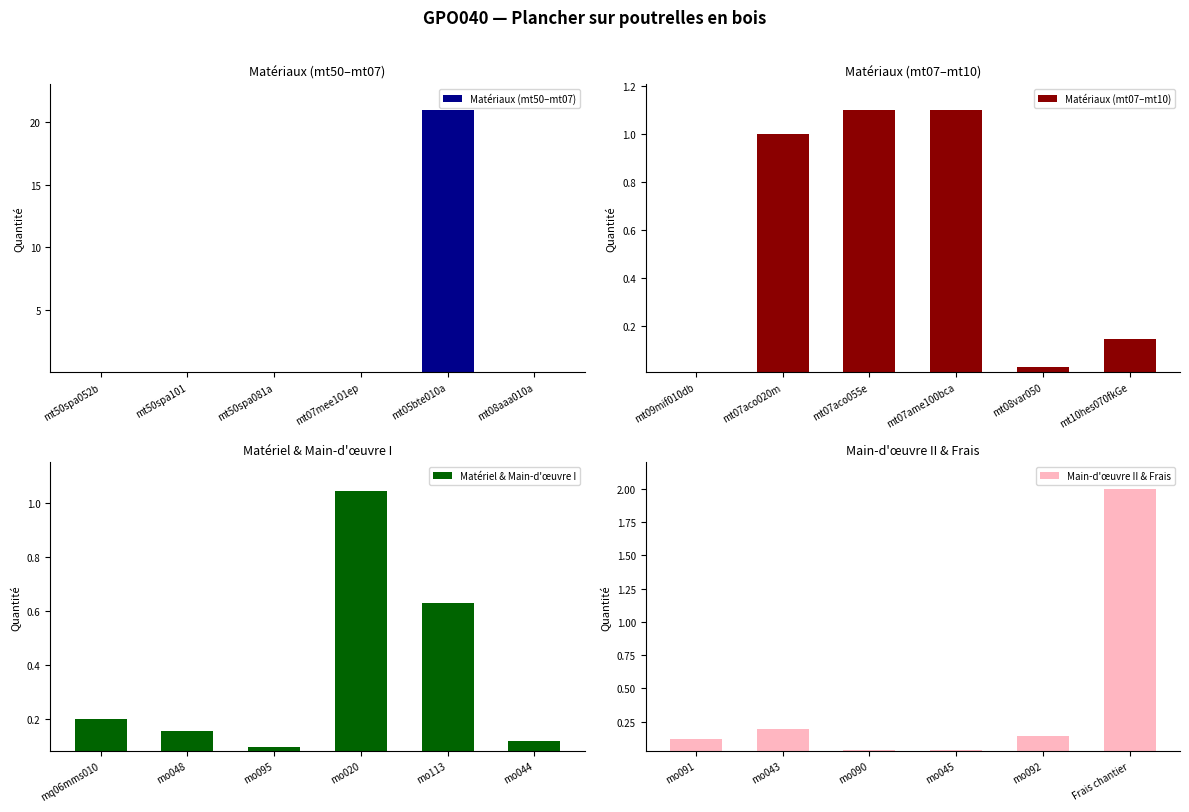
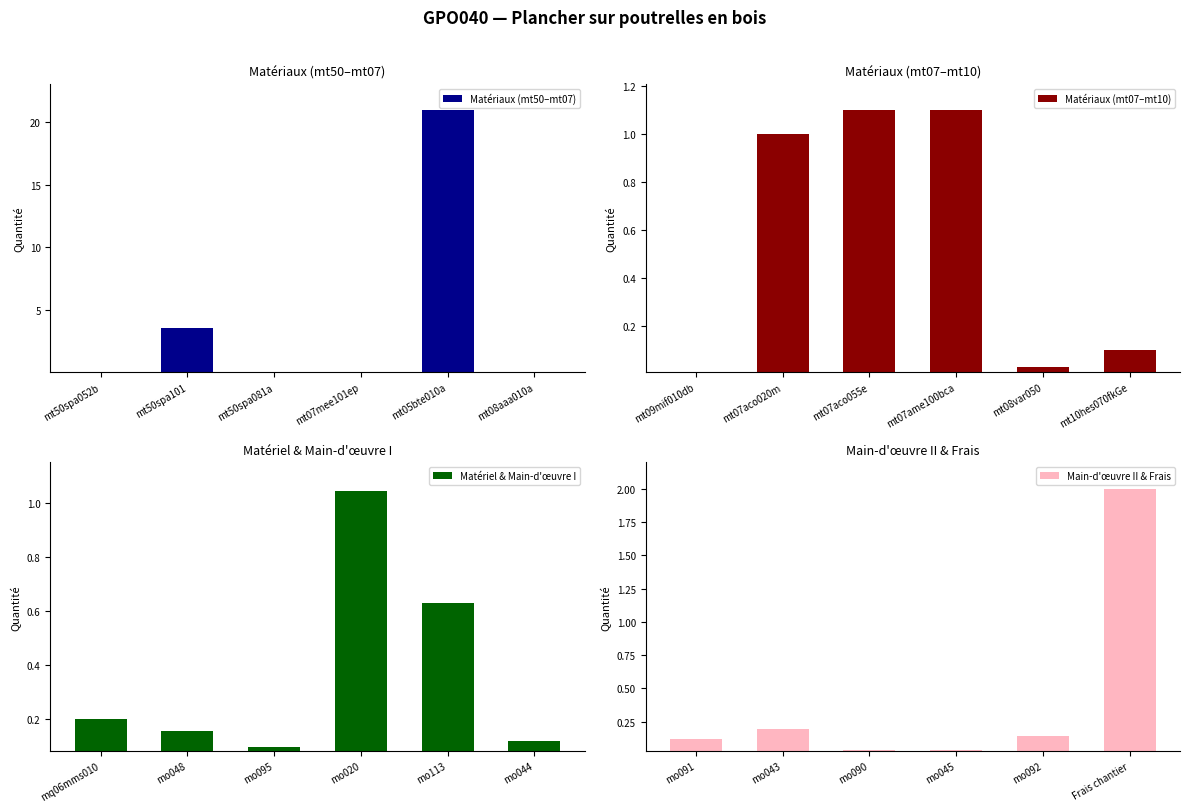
Matériaux (mt50–mt07), mt50spa101: 0.0 -> 3.6
Matériaux (mt07–mt10), mt10hes070fkGe: 0.15 -> 0.10
